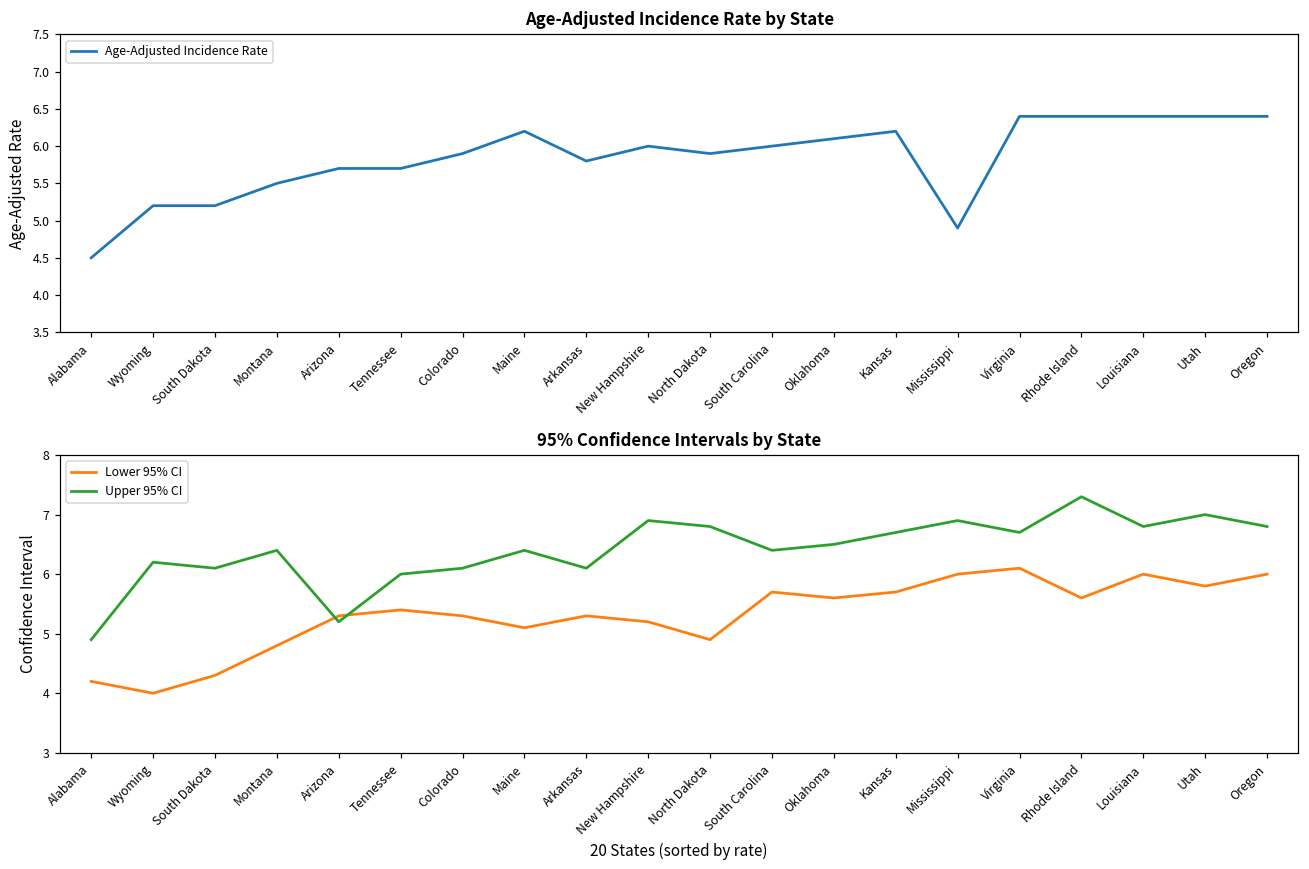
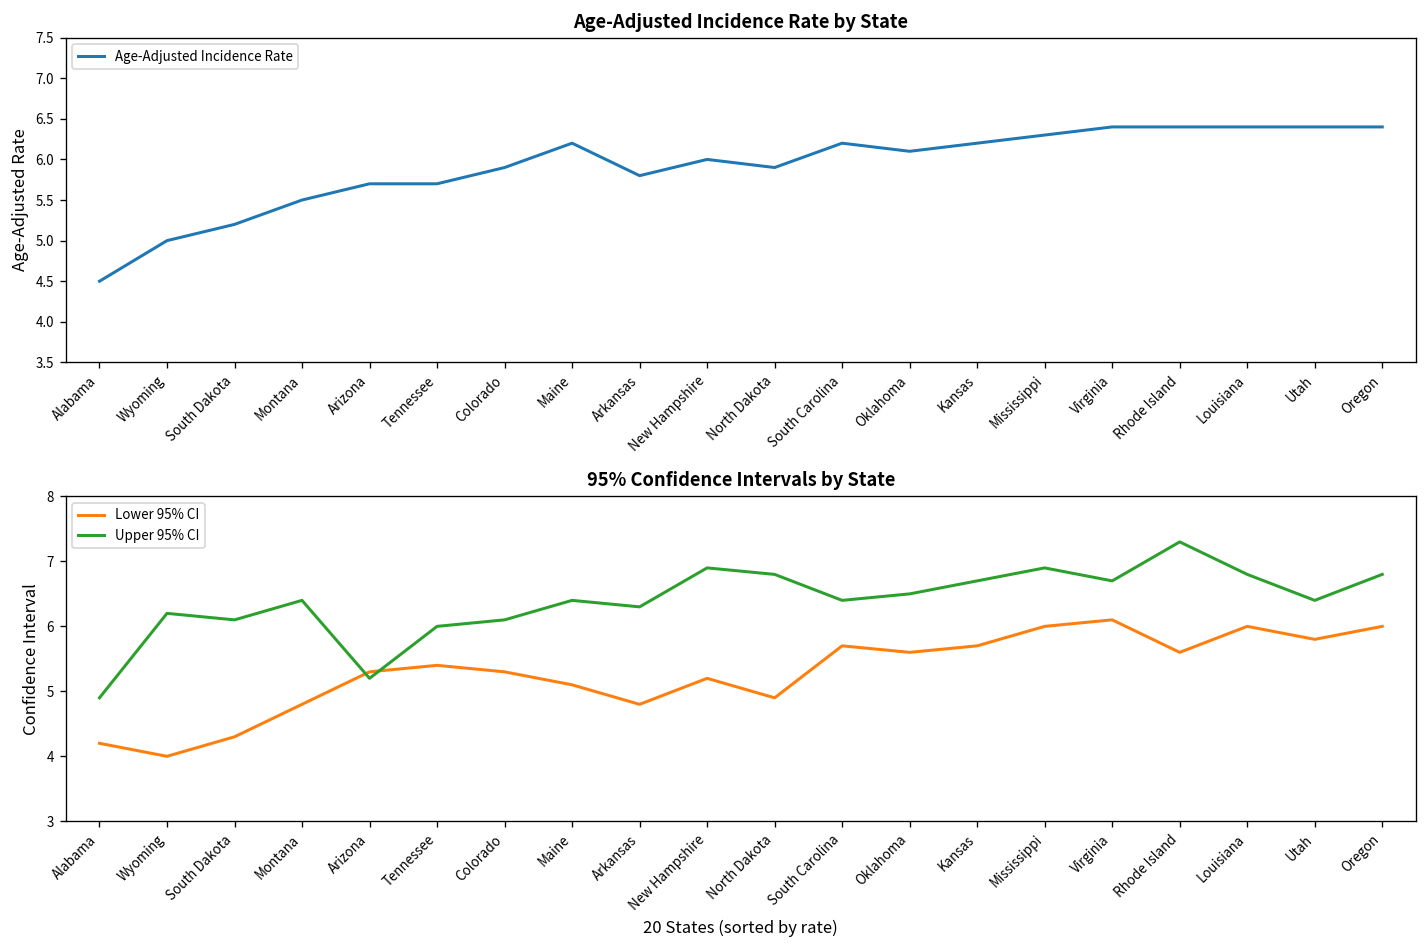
Age-Adjusted Incidence Rate by State, Wyoming: 5.2 -> 5.0
Age-Adjusted Incidence Rate by State, South Carolina: 6.0 -> 6.2
Age-Adjusted Incidence Rate by State, Mississippi: 4.9 -> 6.3
95% Confidence Intervals by State, Lower 95% CI, Arkansas: 5.3 -> 4.8
95% Confidence Intervals by State, Upper 95% CI, Arkansas: 6.1 -> 6.3
95% Confidence Intervals by State, Upper 95% CI, Utah: 7.0 -> 6.4
